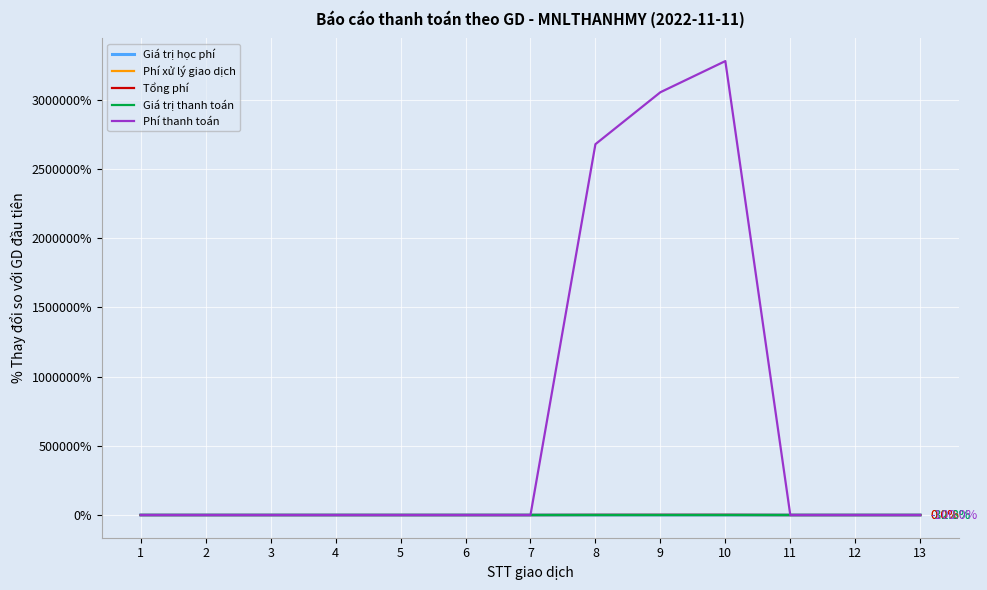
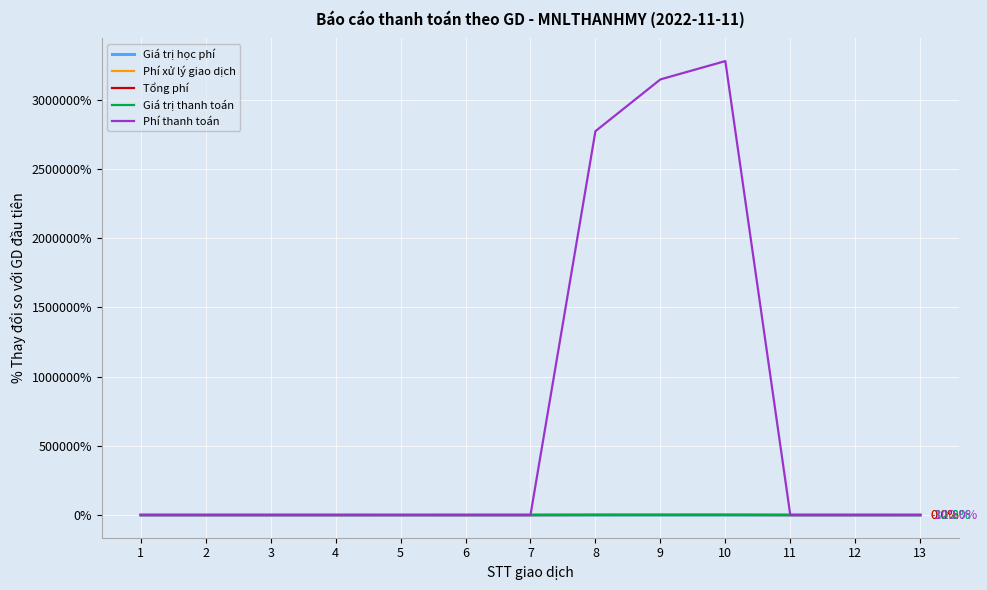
Phí thanh toán, 8: 2680000% -> 2770000%
Phí thanh toán, 9: 3050000% -> 3150000%
